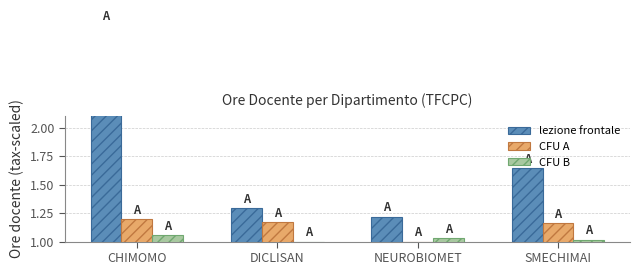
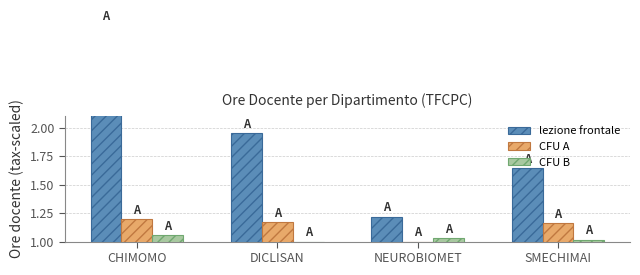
lezione frontale, DICLISAN: 1.29 -> 1.95
